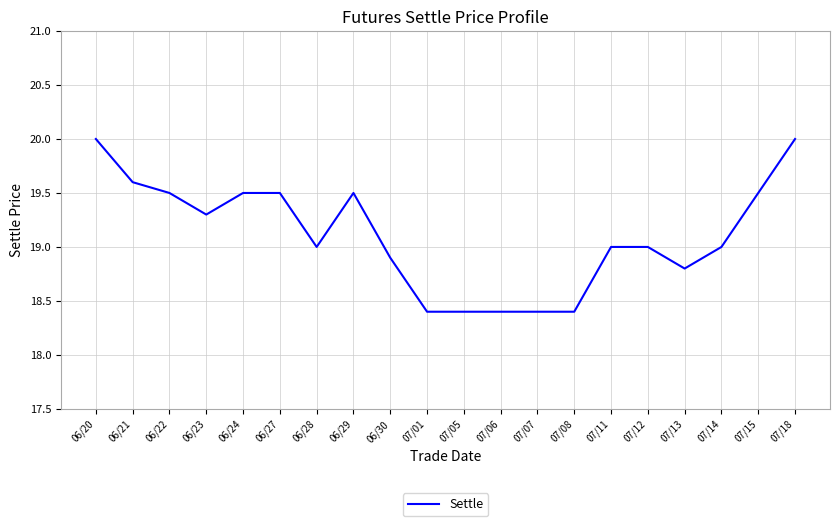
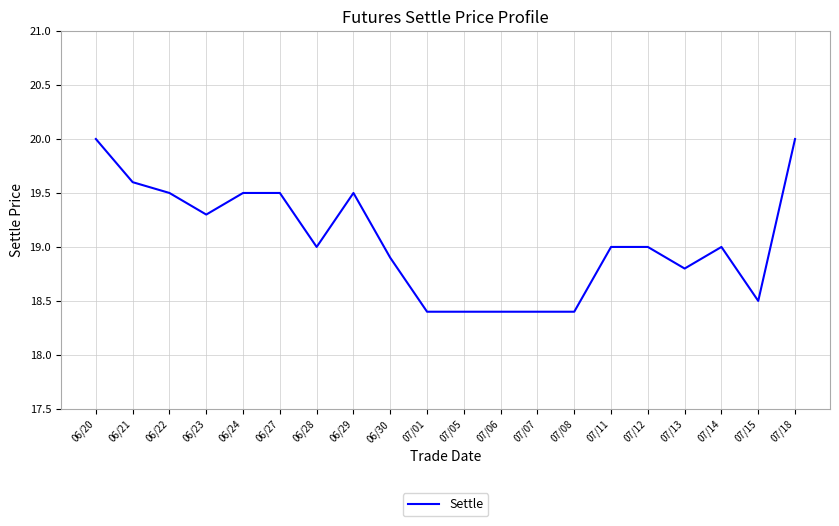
07/15: 19.5 -> 18.5
